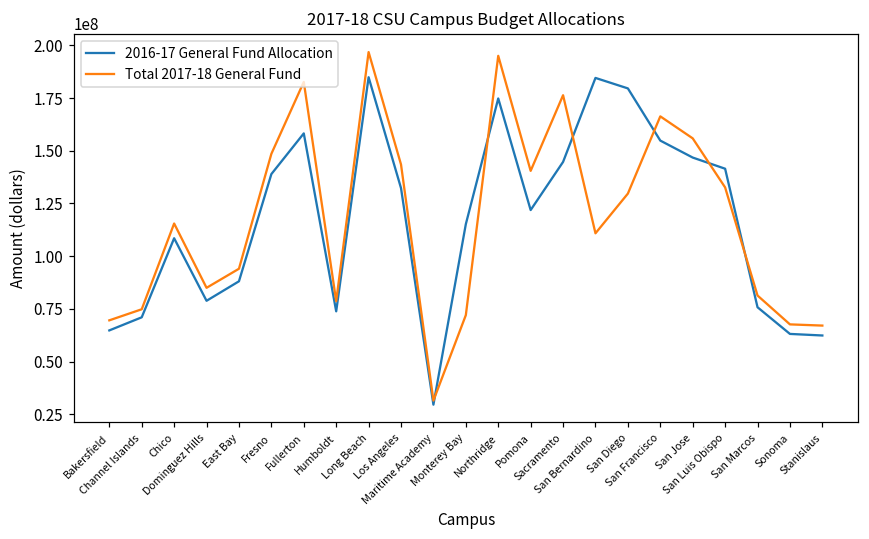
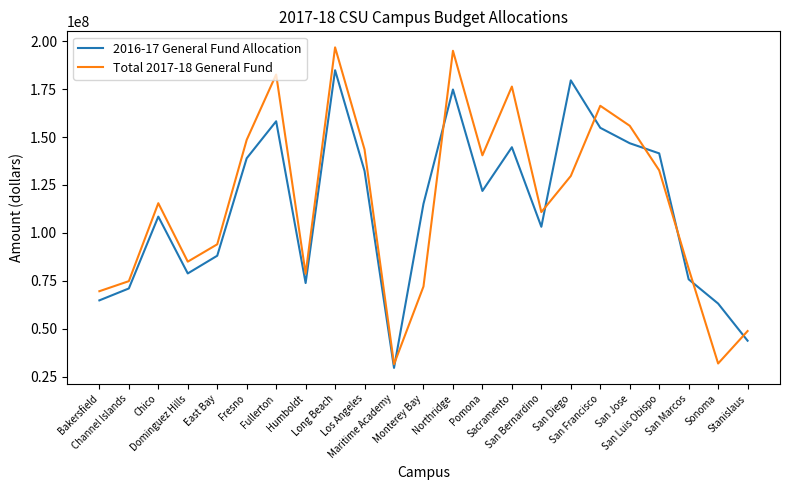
2016-17 General Fund Allocation, San Bernardino: 185000000 -> 103000000
Total 2017-18 General Fund, Sonoma: 68000000 -> 32000000
2016-17 General Fund Allocation, Stanislaus: 62000000 -> 44000000
Total 2017-18 General Fund, Stanislaus: 67000000 -> 49000000
